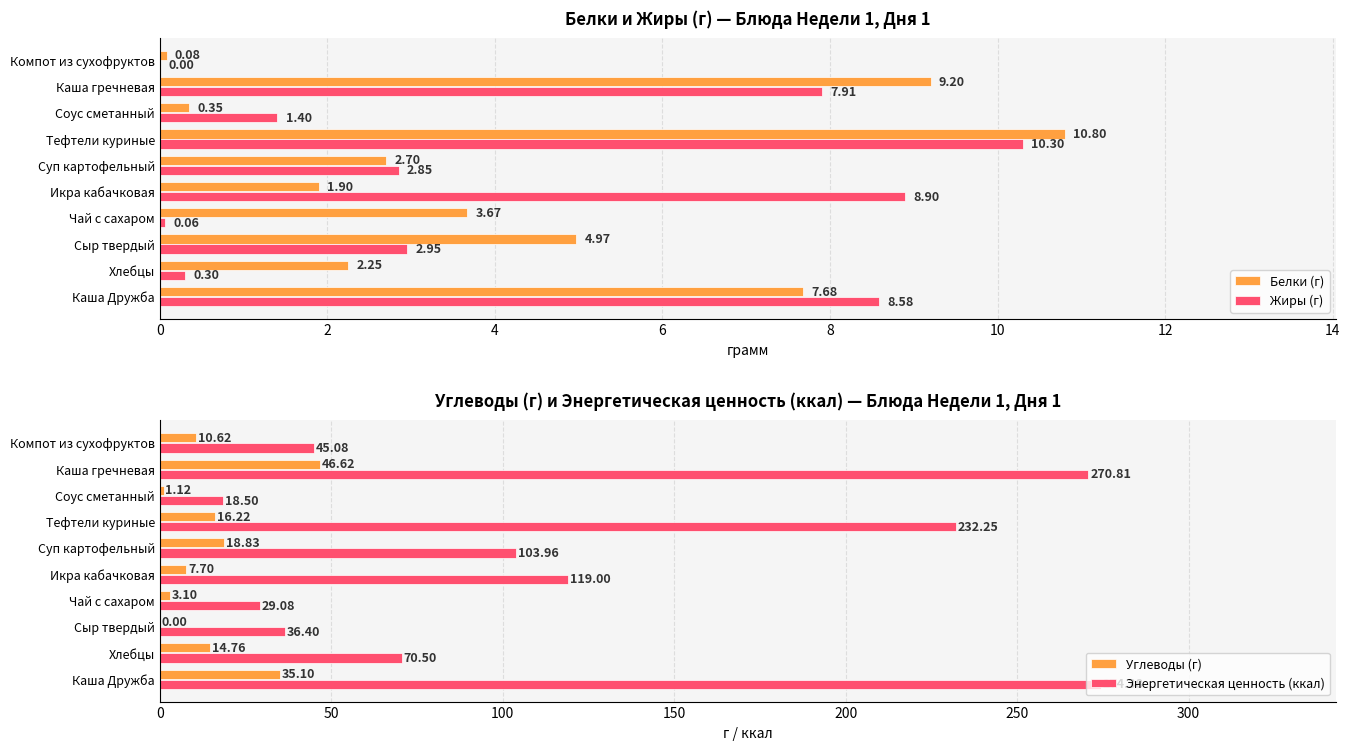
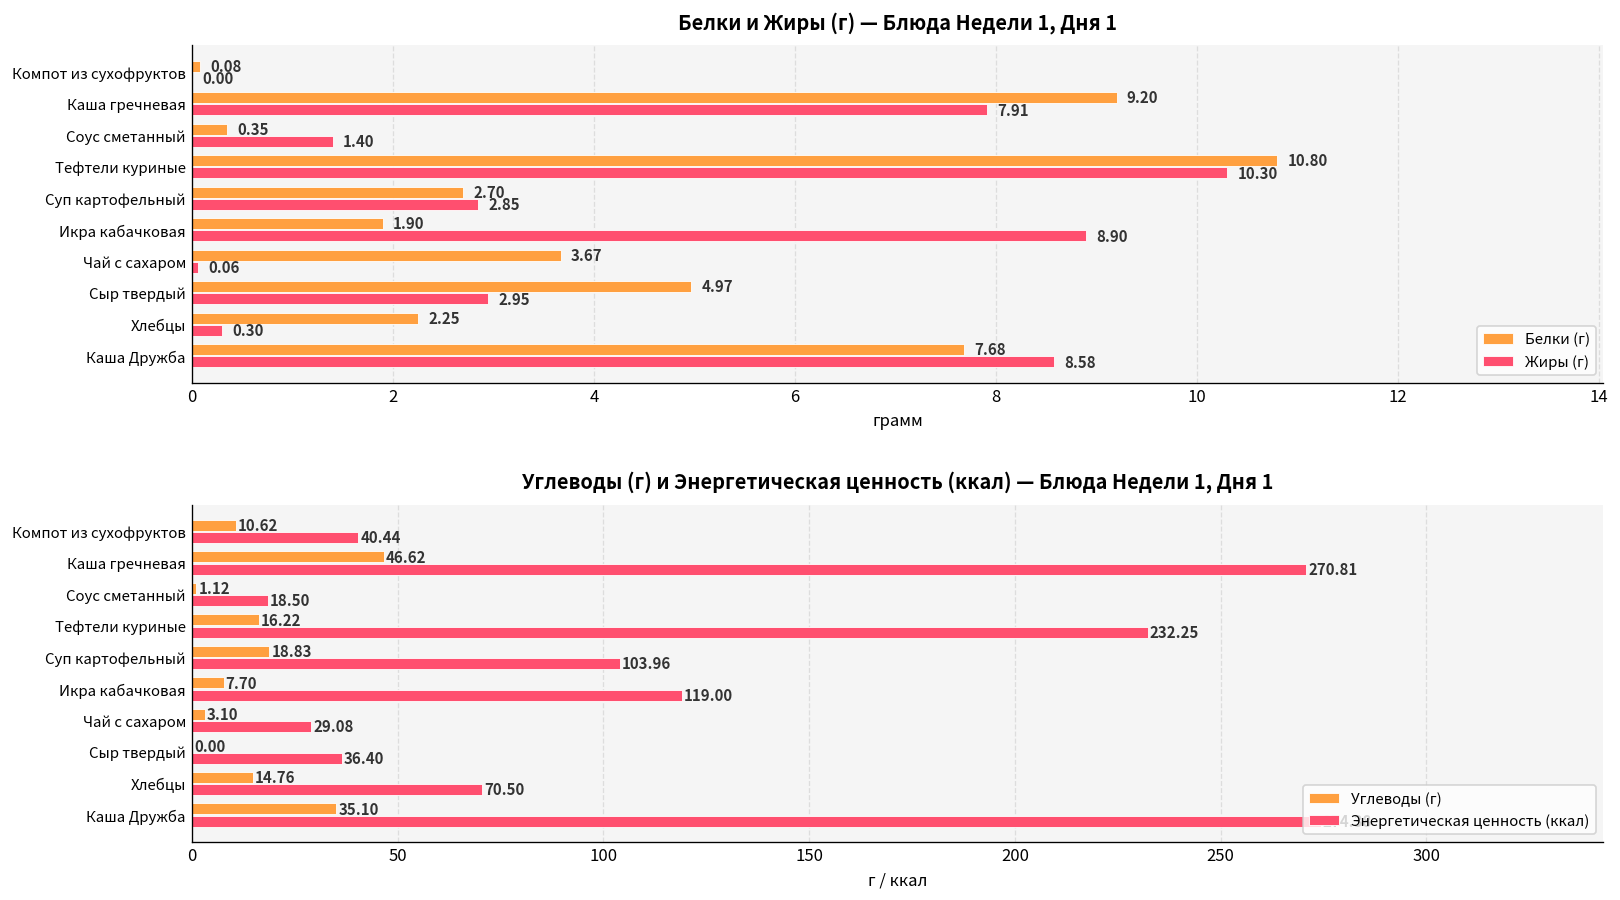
Углеводы (г) и Энергетическая ценность (ккал) — Блюда Недели 1, Дня 1, Энергетическая ценность (ккал), Компот из сухофруктов: 45.08 -> 40.44
